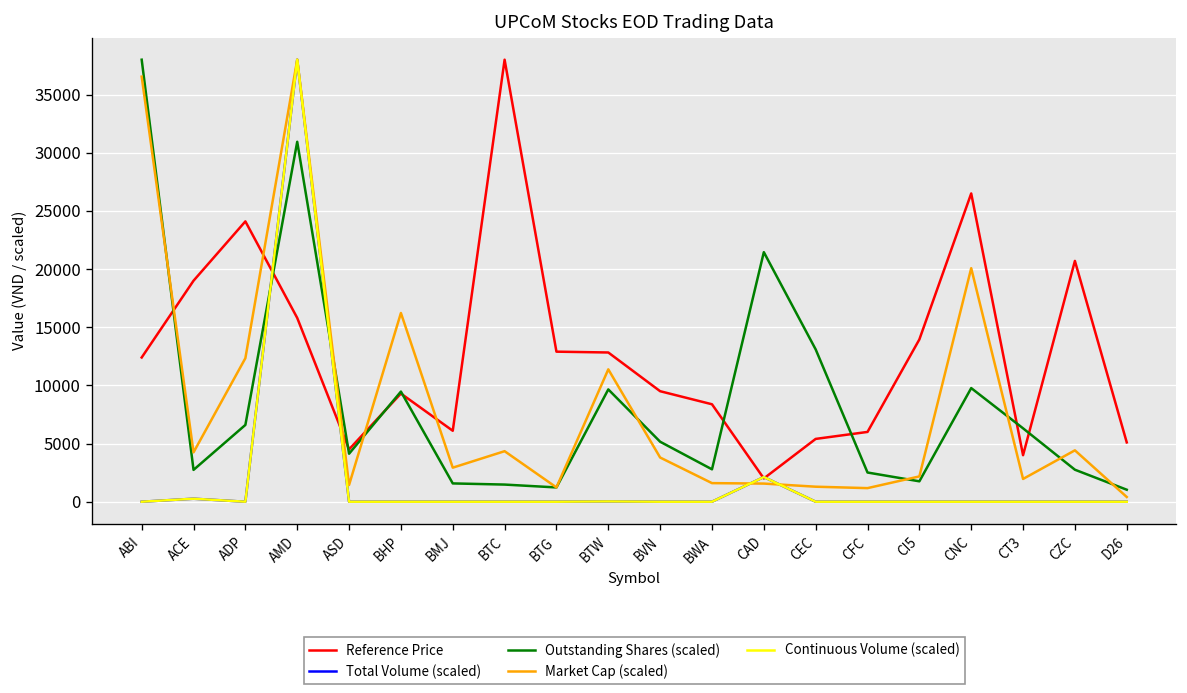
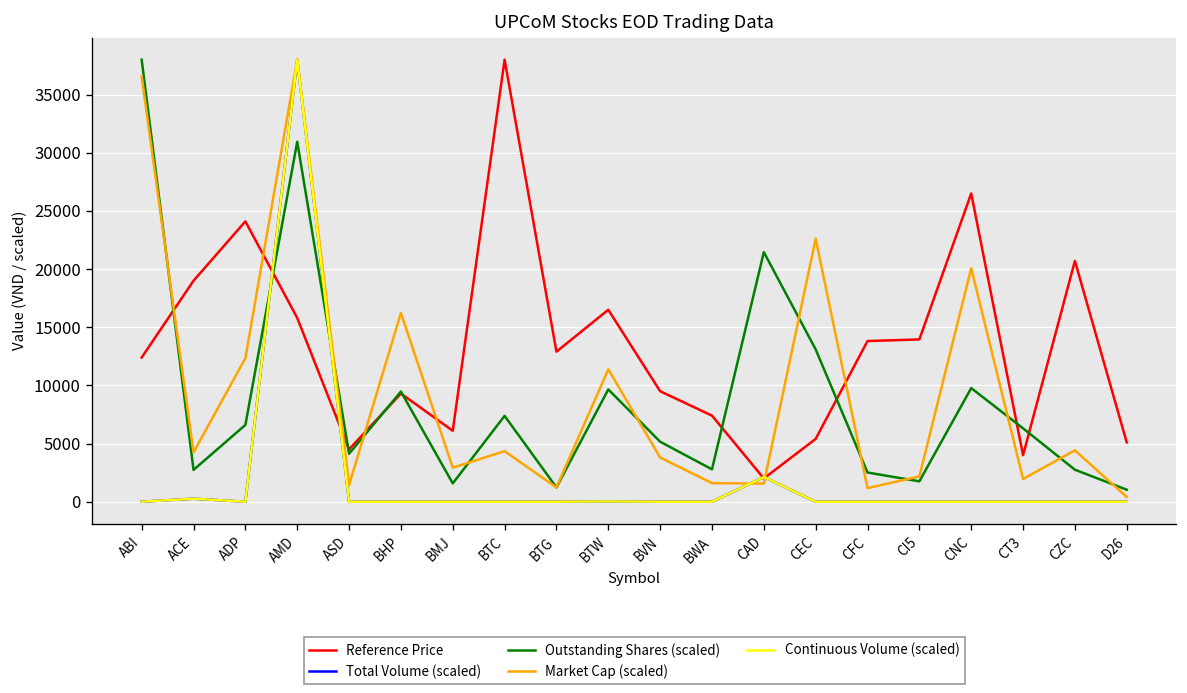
Outstanding Shares (scaled), BTC: 1000 -> 7000
Reference Price, BTW: 13000 -> 17000
Reference Price, BWA: 8000 -> 7000
Market Cap (scaled), CEC: 1000 -> 23000
Reference Price, CFC: 6000 -> 14000
